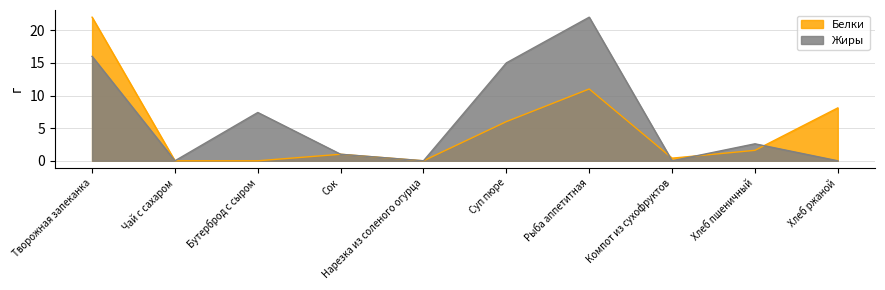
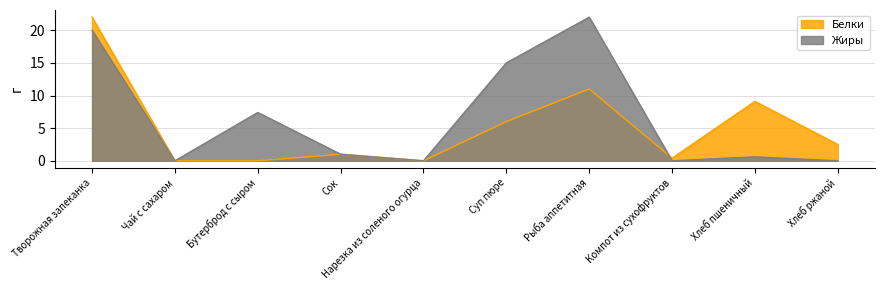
Жиры, Творожная запеканка: 16 -> 20
Белки, Хлеб пшеничный: 2 -> 9
Жиры, Хлеб пшеничный: 3 -> 1
Белки, Хлеб ржаной: 8 -> 3
